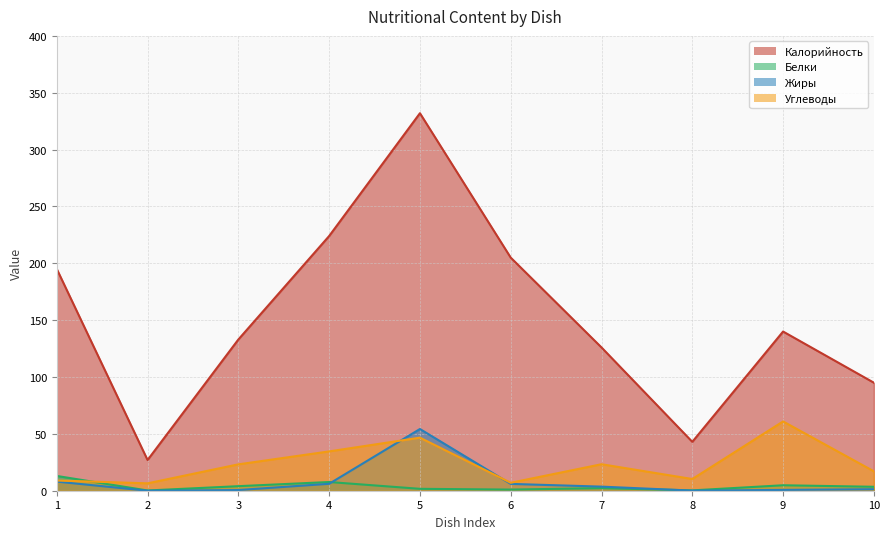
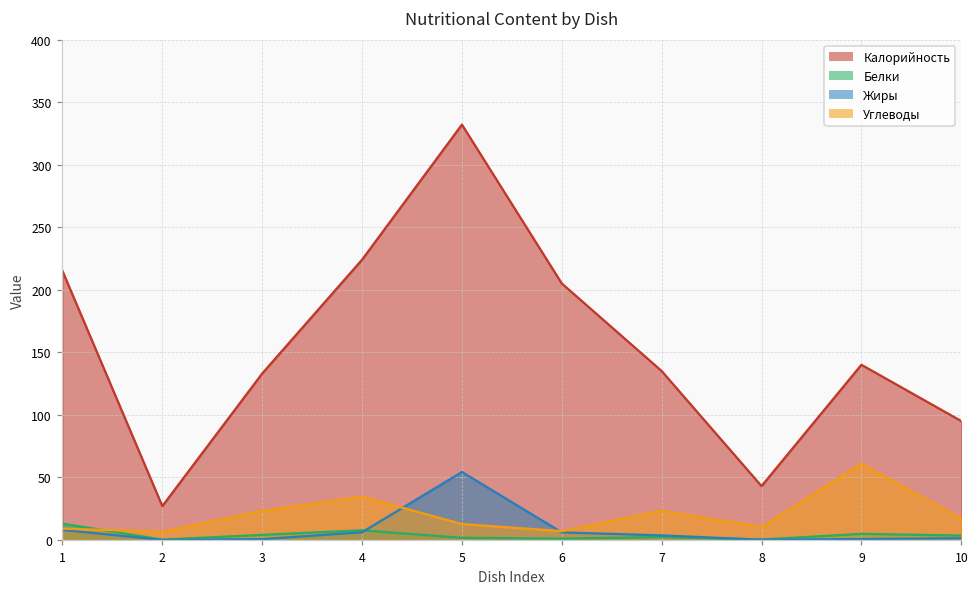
Калорийность, 1: 195 -> 215
Углеводы, 5: 47 -> 13
Калорийность, 7: 126 -> 135
